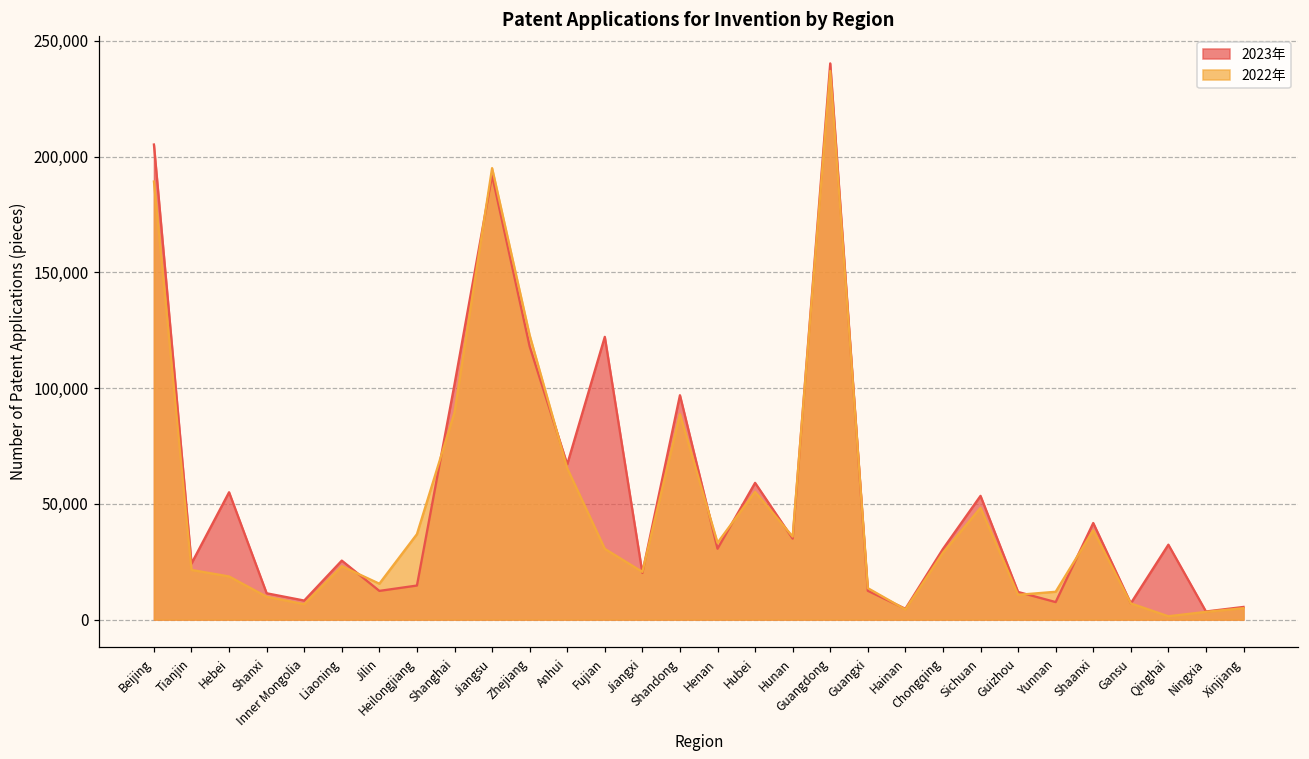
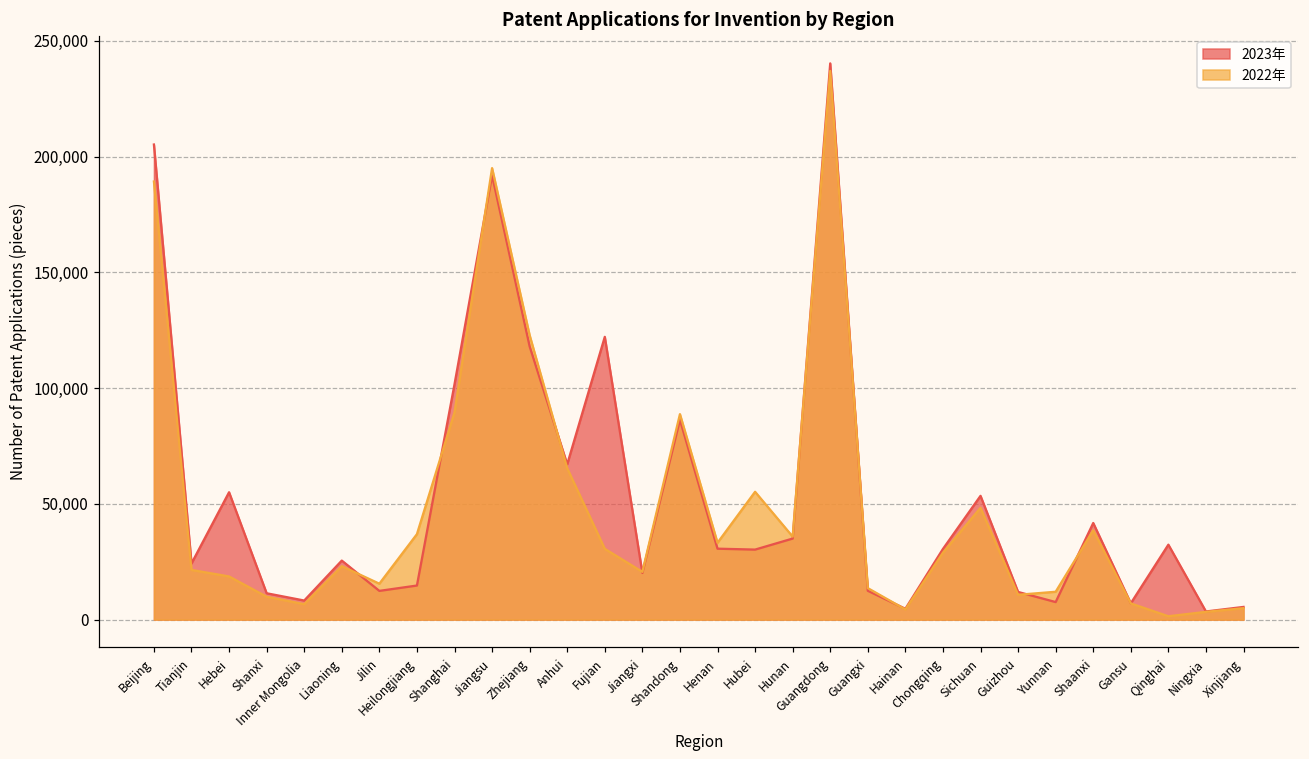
2023年, Shandong: 97,000 -> 86,000
2023年, Hubei: 59,000 -> 30,000
